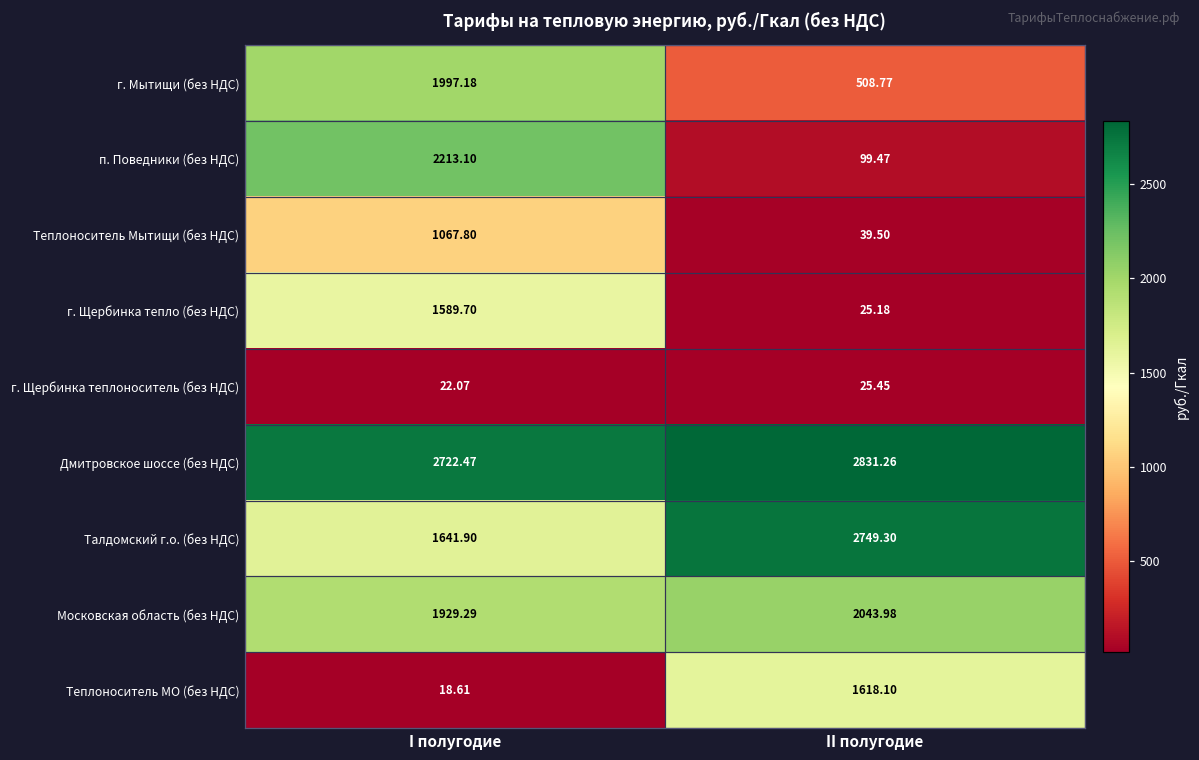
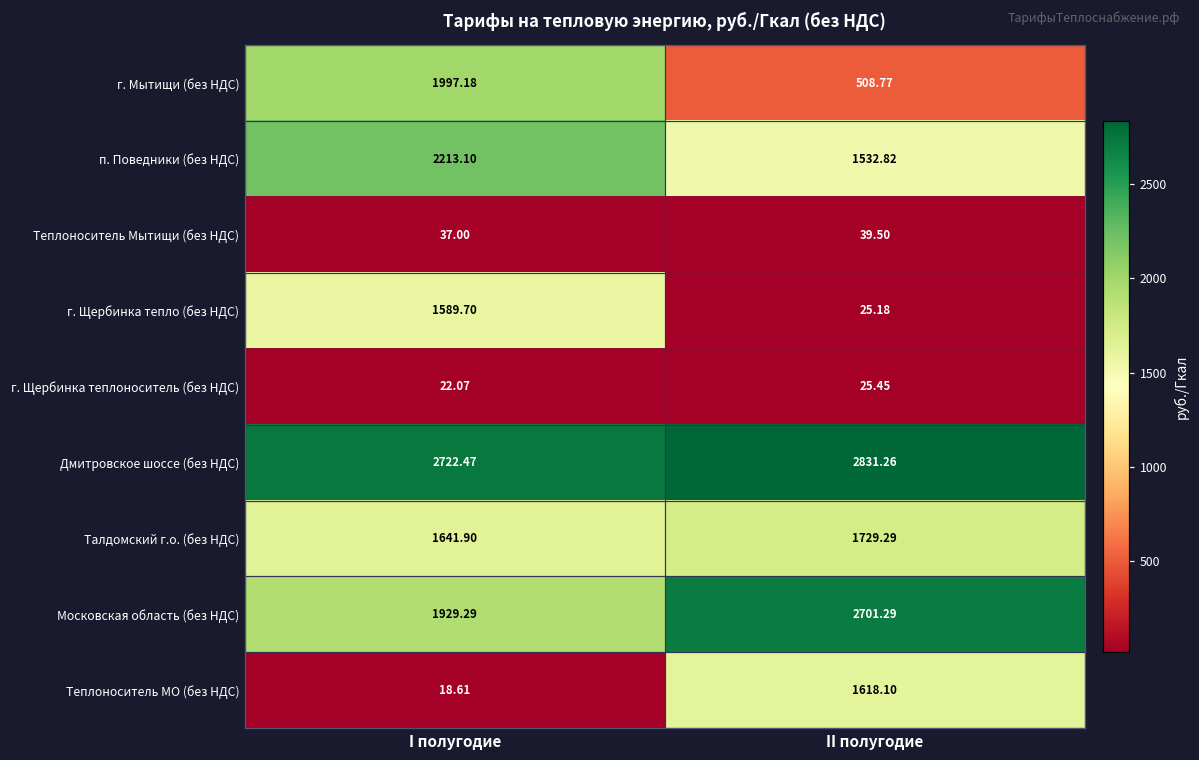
п. Поведники (без НДС), II полугодие: 99.47 -> 1532.82
Теплоноситель Мытищи (без НДС), I полугодие: 1067.80 -> 37.00
Талдомский г.о. (без НДС), II полугодие: 2749.30 -> 1729.29
Московская область (без НДС), II полугодие: 2043.98 -> 2701.29
